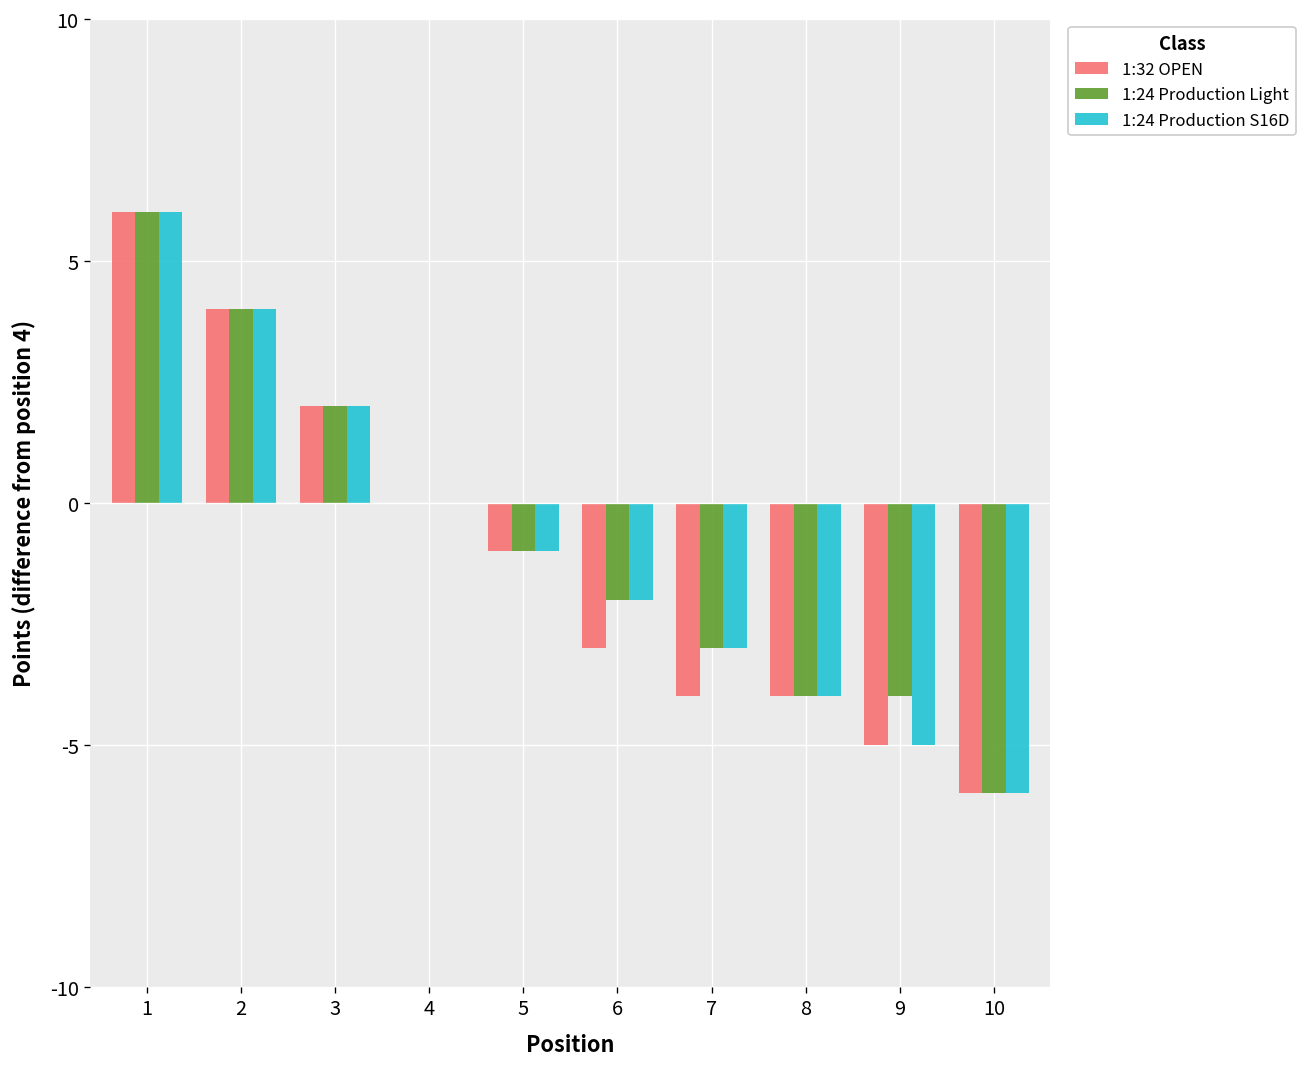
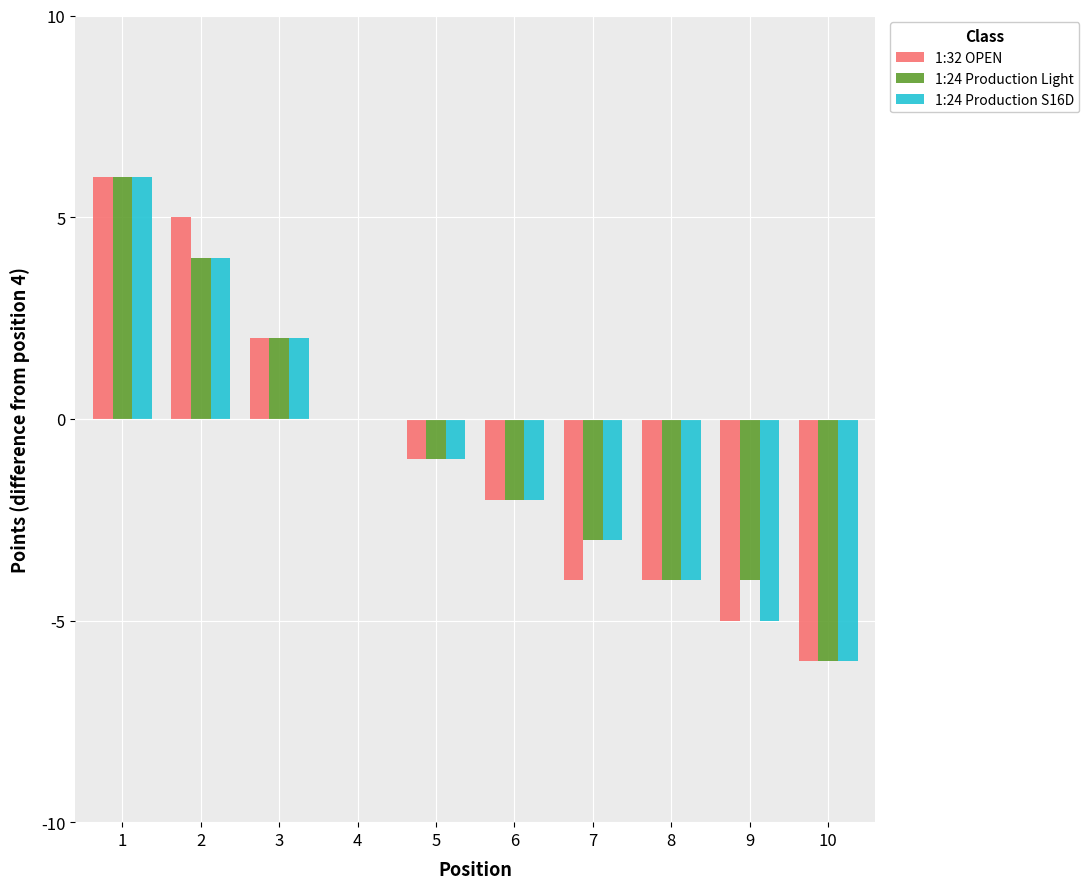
1:32 OPEN, 2: 4.0 -> 5.0
1:32 OPEN, 6: -3.0 -> -2.0
